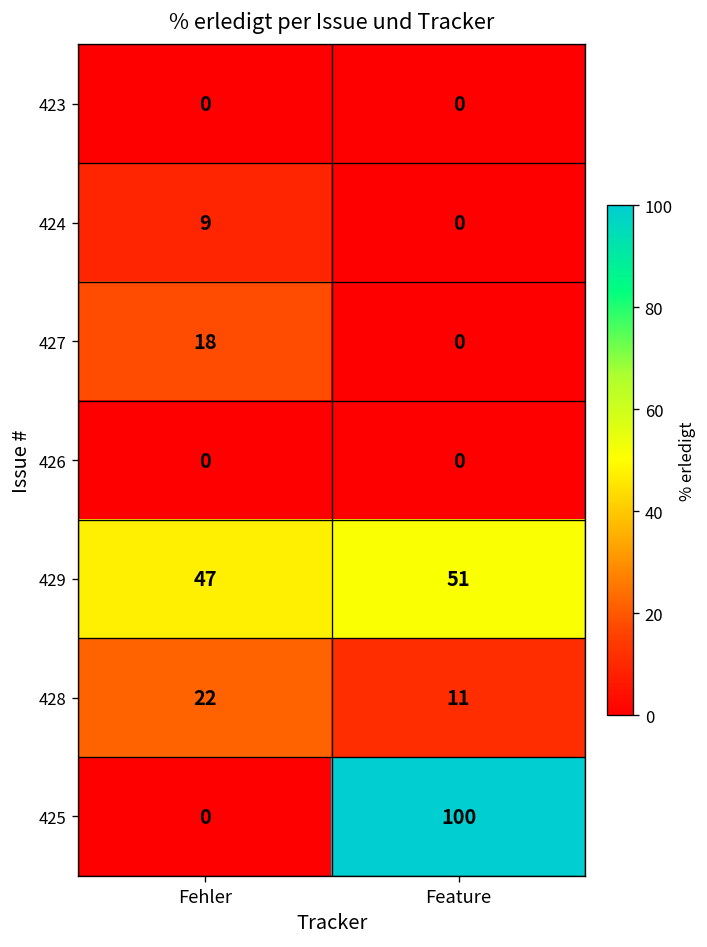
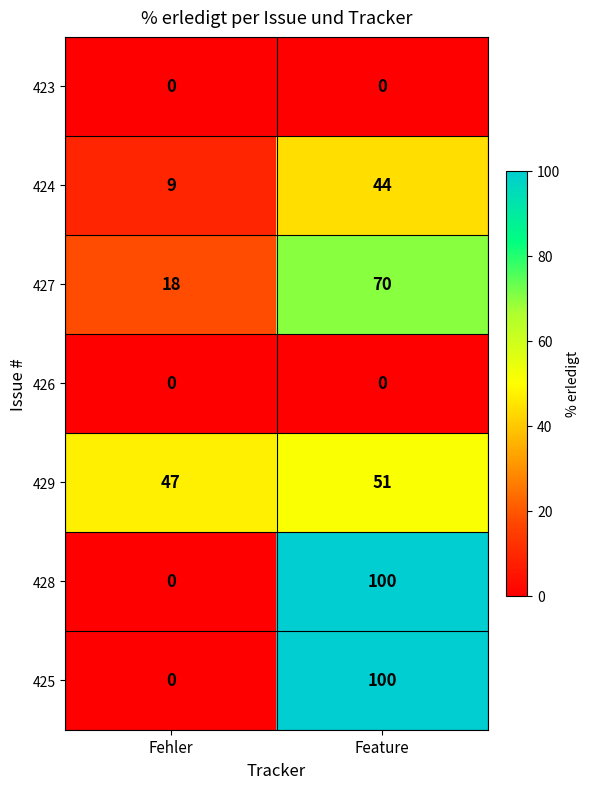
424, Feature: 0 -> 44
427, Feature: 0 -> 70
428, Fehler: 22 -> 0
428, Feature: 11 -> 100
